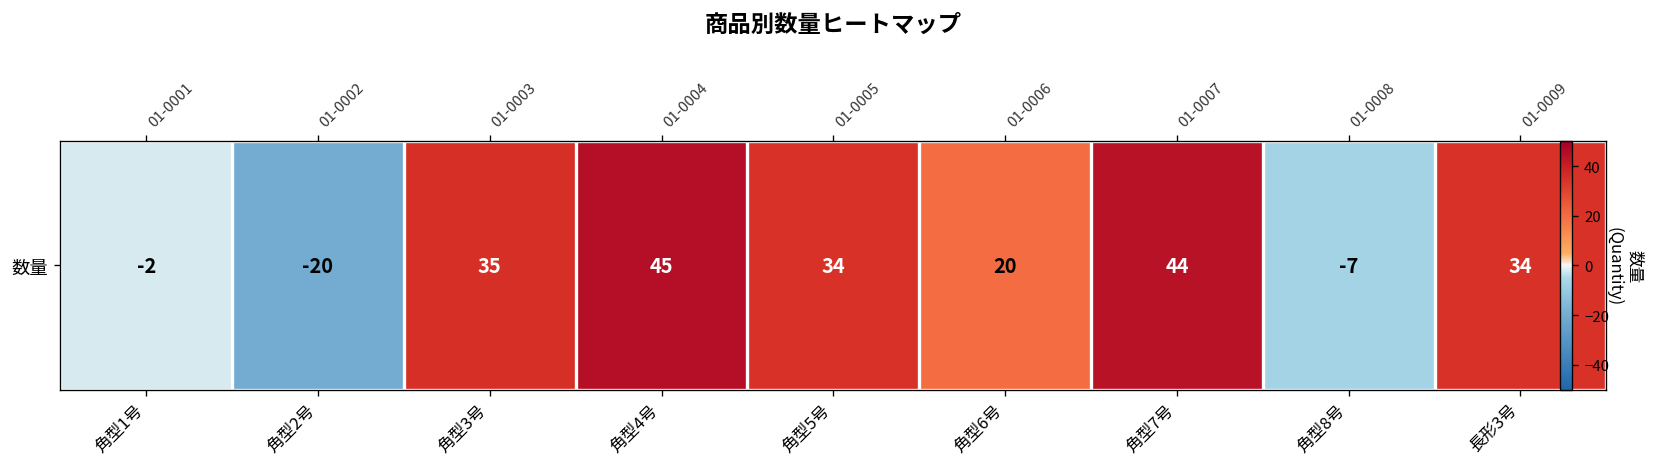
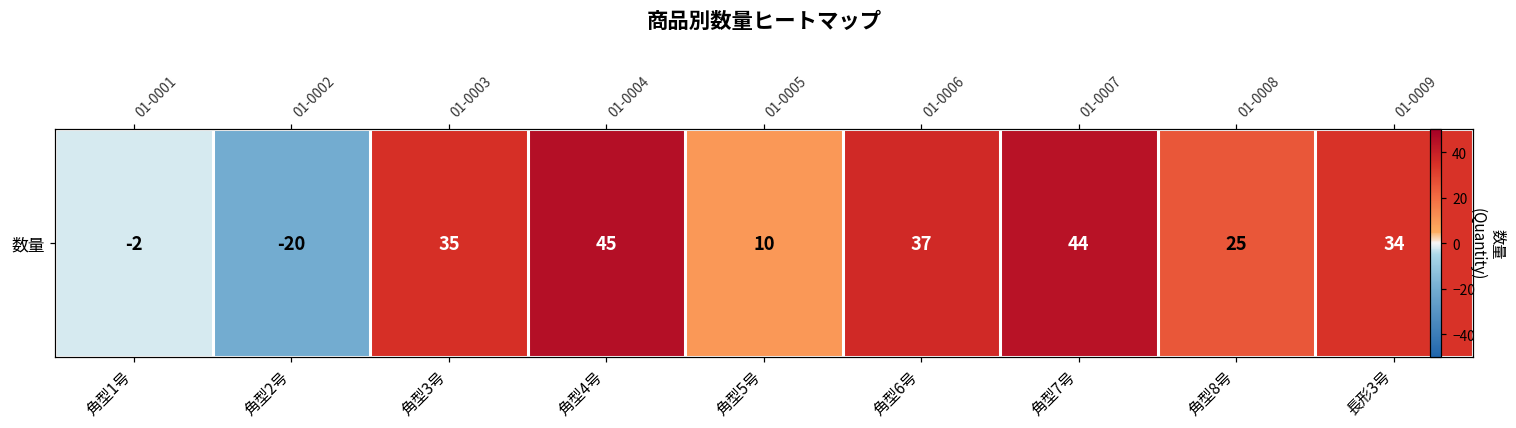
数量, 角型5号: 34 -> 10
数量, 角型6号: 20 -> 37
数量, 角型8号: -7 -> 25
